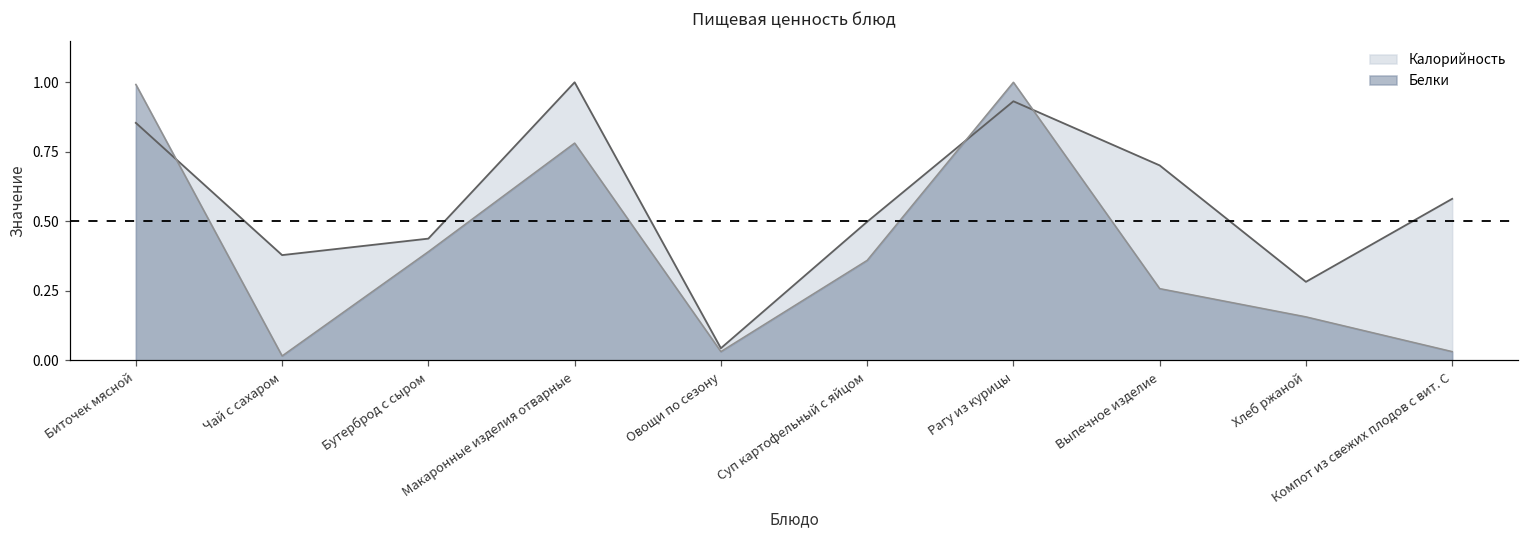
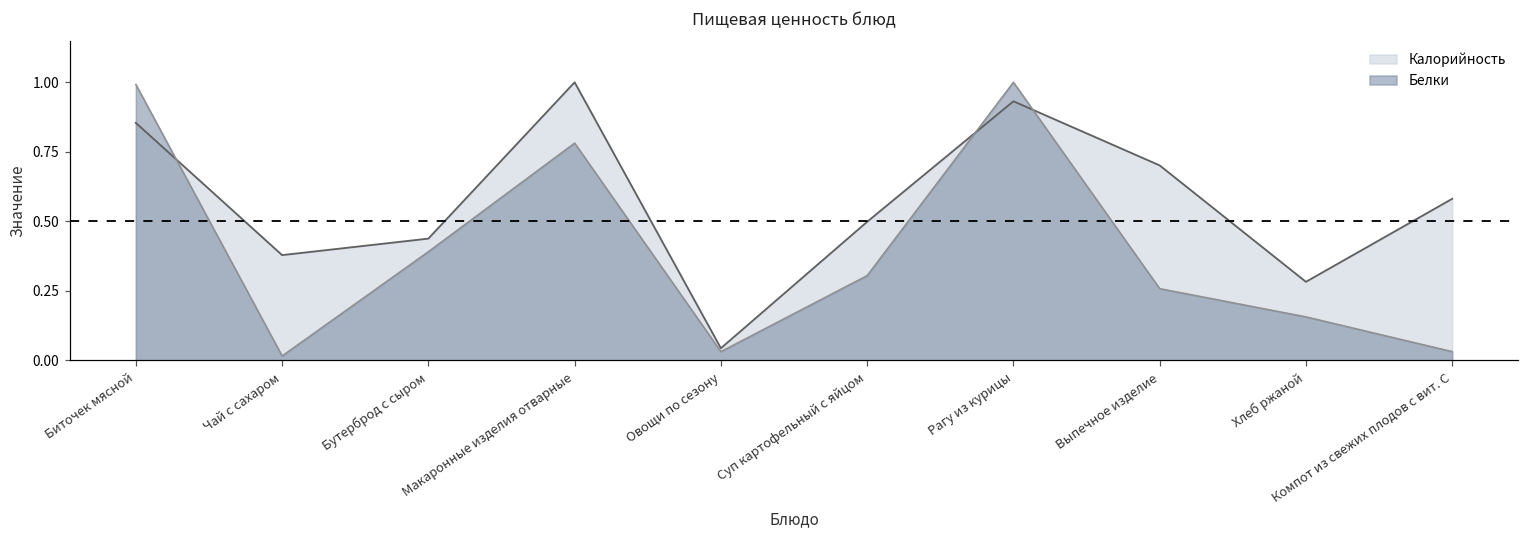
Белки, Суп картофельный с яйцом: 0.36 -> 0.30
